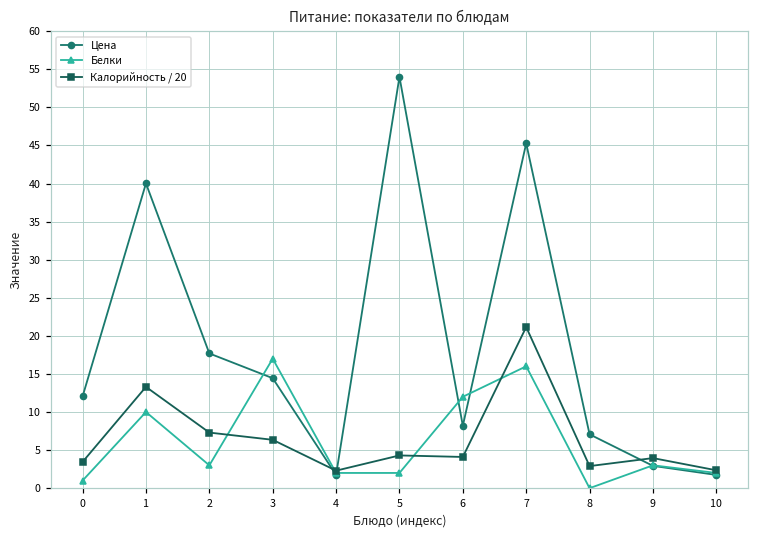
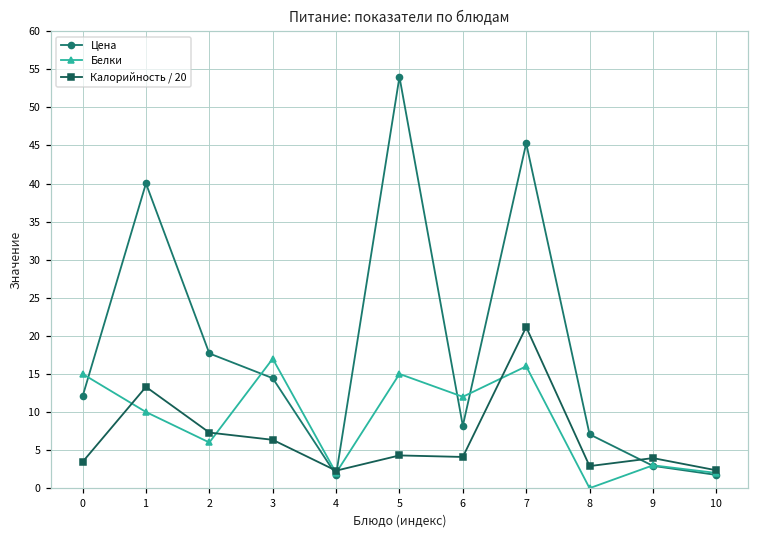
Белки, 0: 1 -> 15
Белки, 2: 3 -> 6
Белки, 5: 2 -> 15
